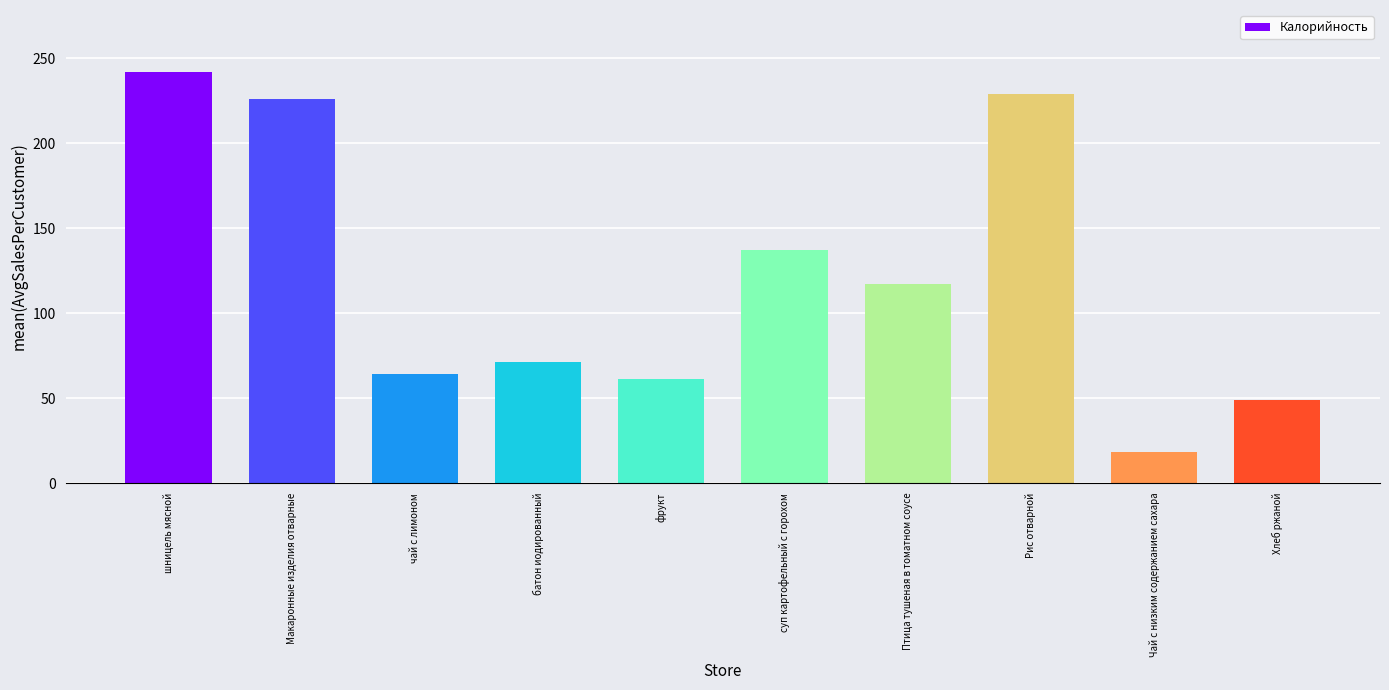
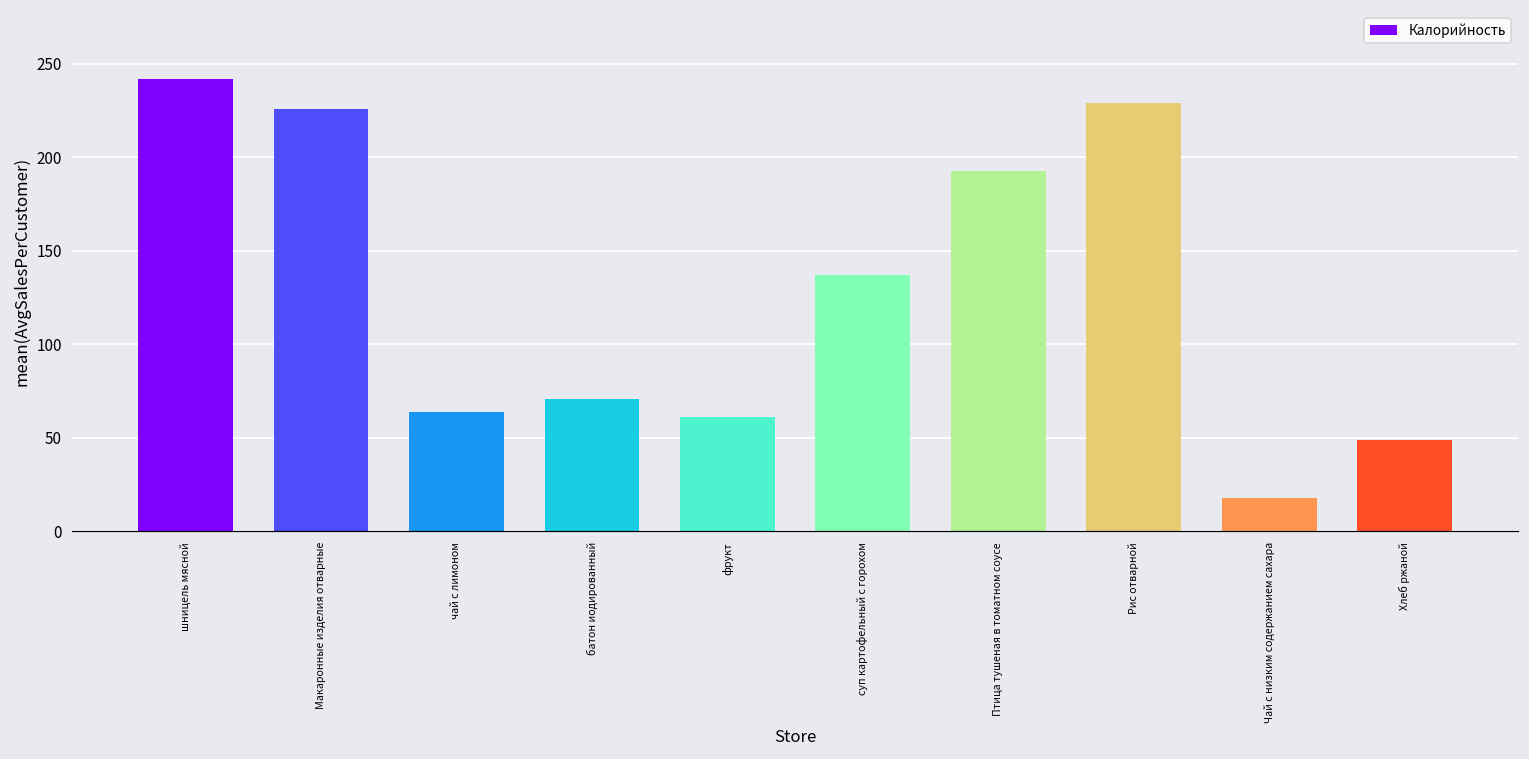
Птица тушеная в томатном соусе: 117 -> 193
